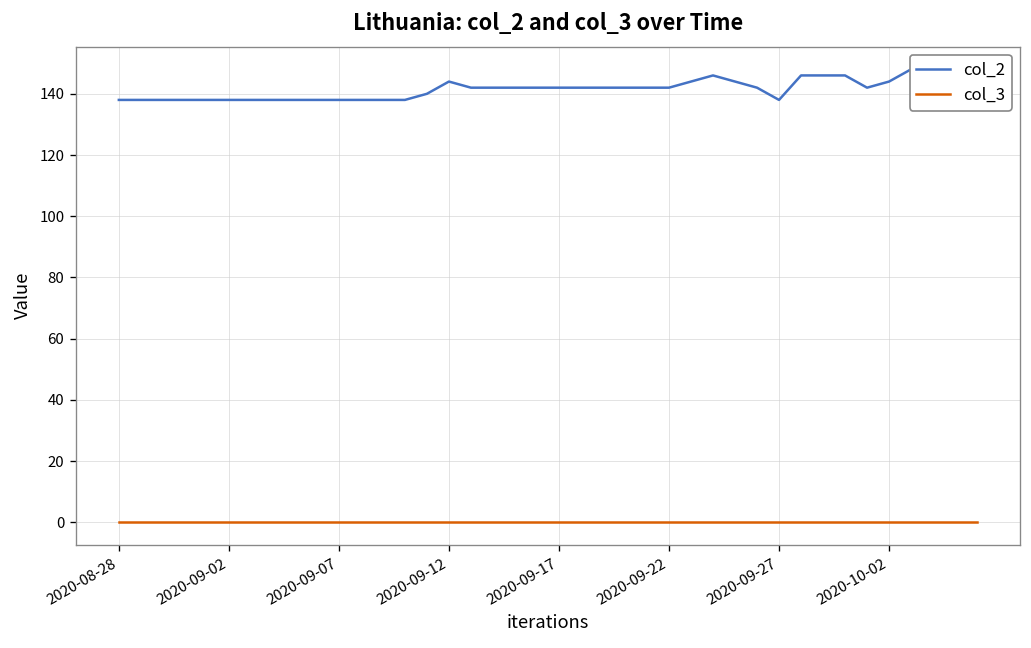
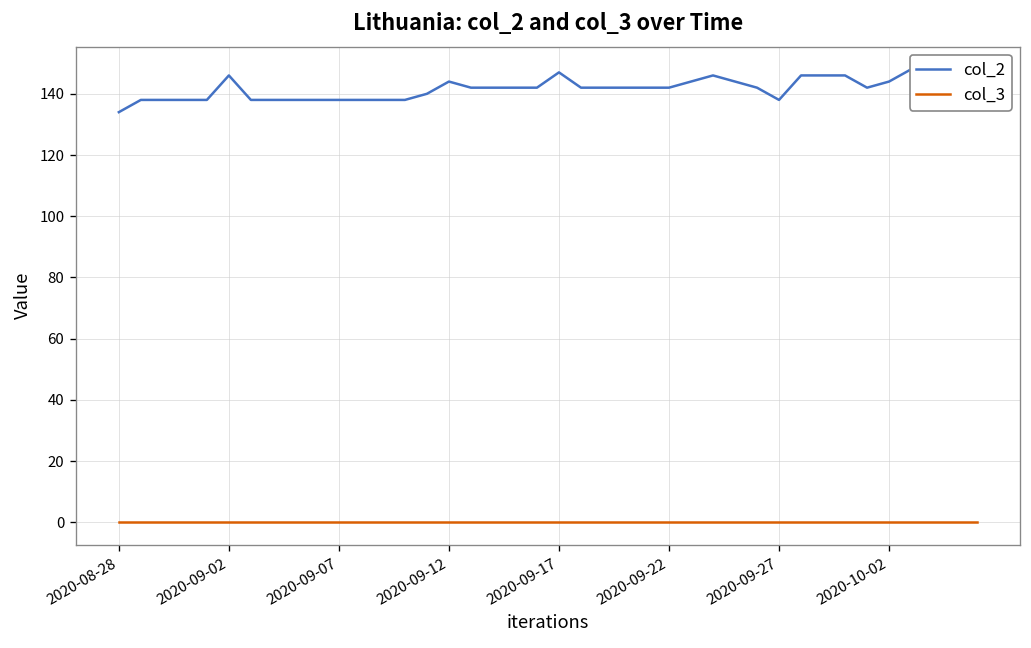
col_2, 2020-08-28: 138 -> 134
col_2, 2020-09-02: 138 -> 146
col_2, 2020-09-17: 142 -> 147
